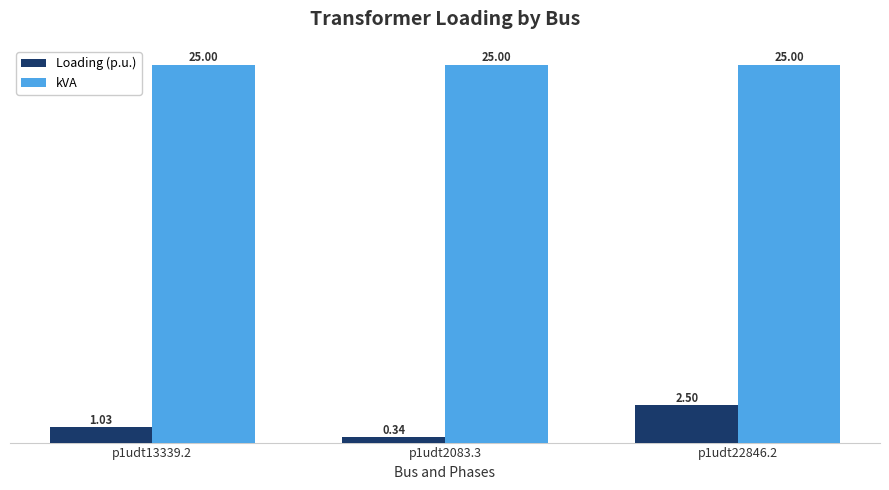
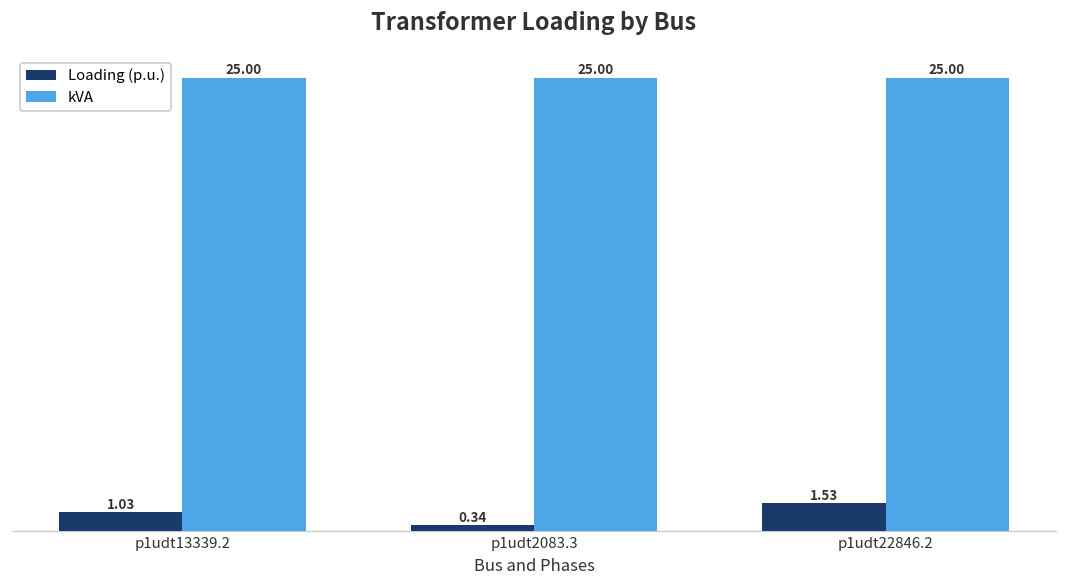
Loading (p.u.), p1udt22846.2: 2.50 -> 1.53
